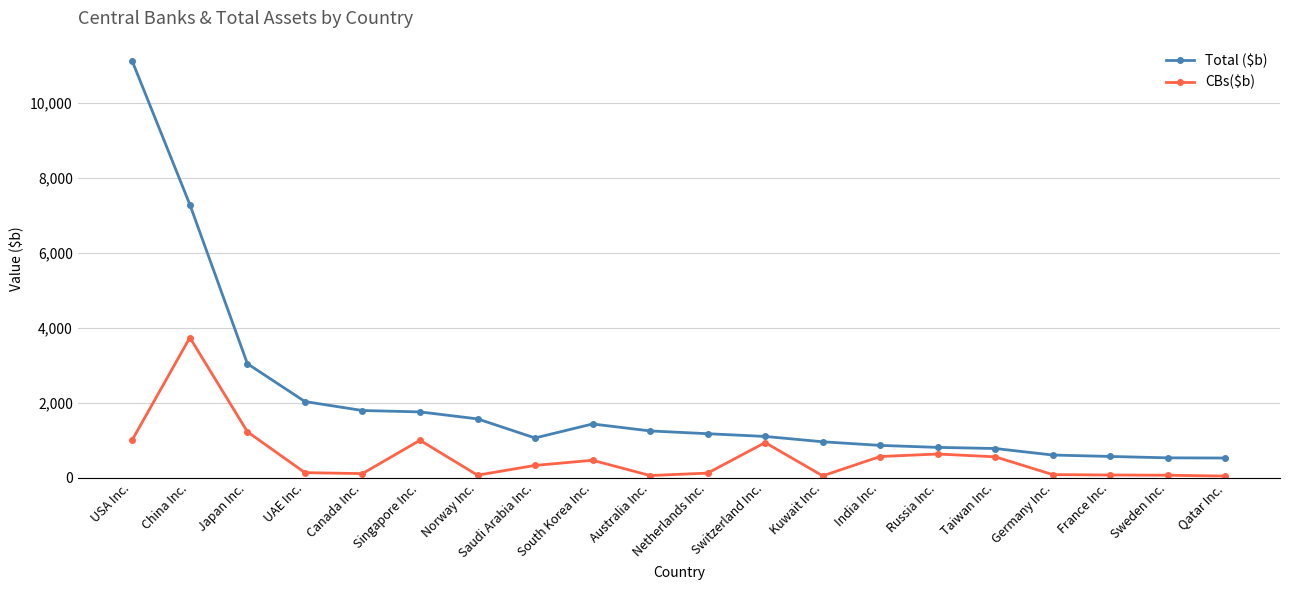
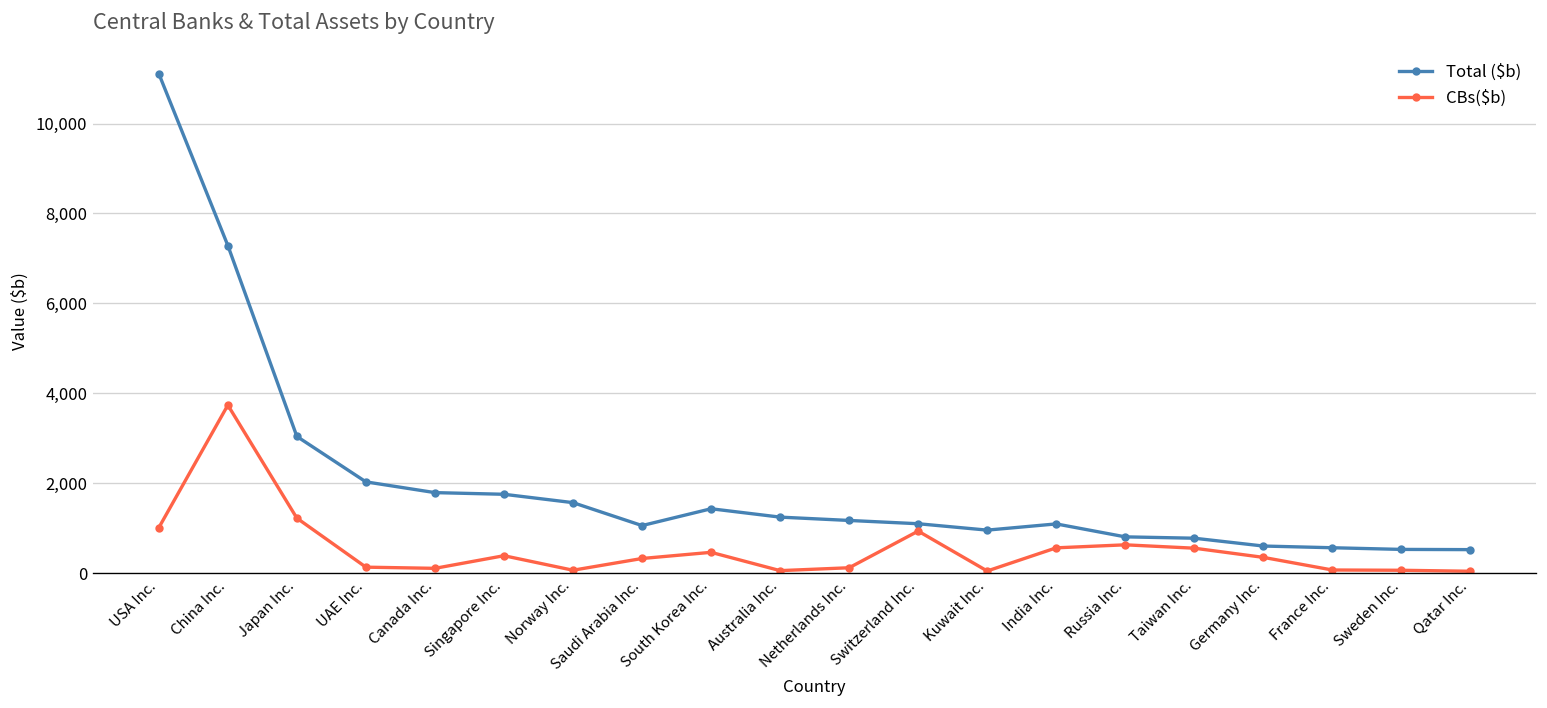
CBs($b), Singapore Inc.: 1,000 -> 400
Total ($b), India Inc.: 900 -> 1,100
CBs($b), Germany Inc.: 100 -> 400
